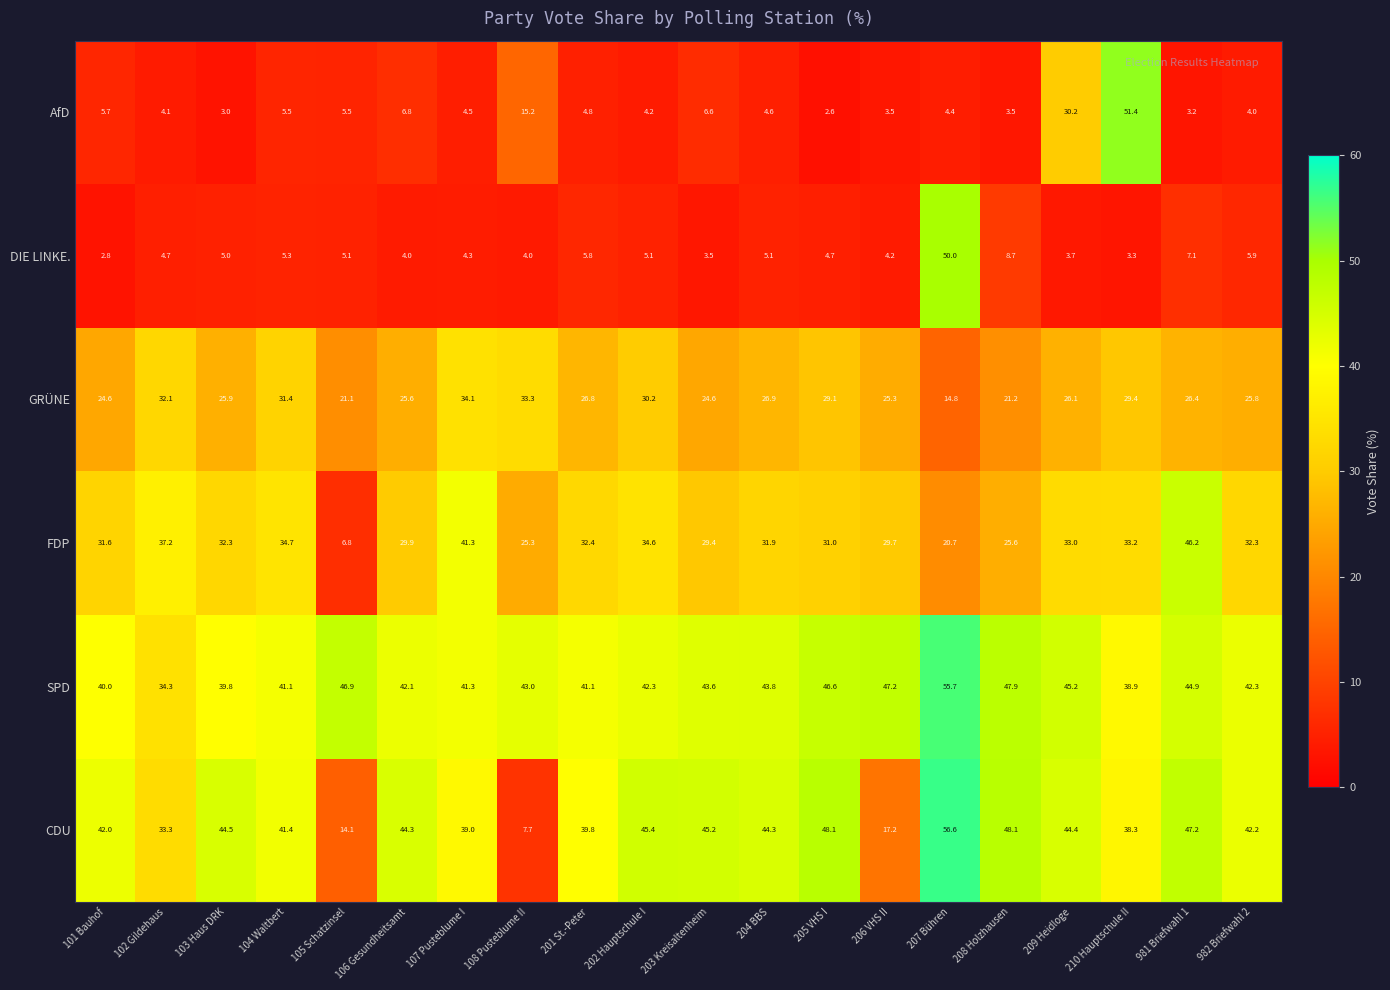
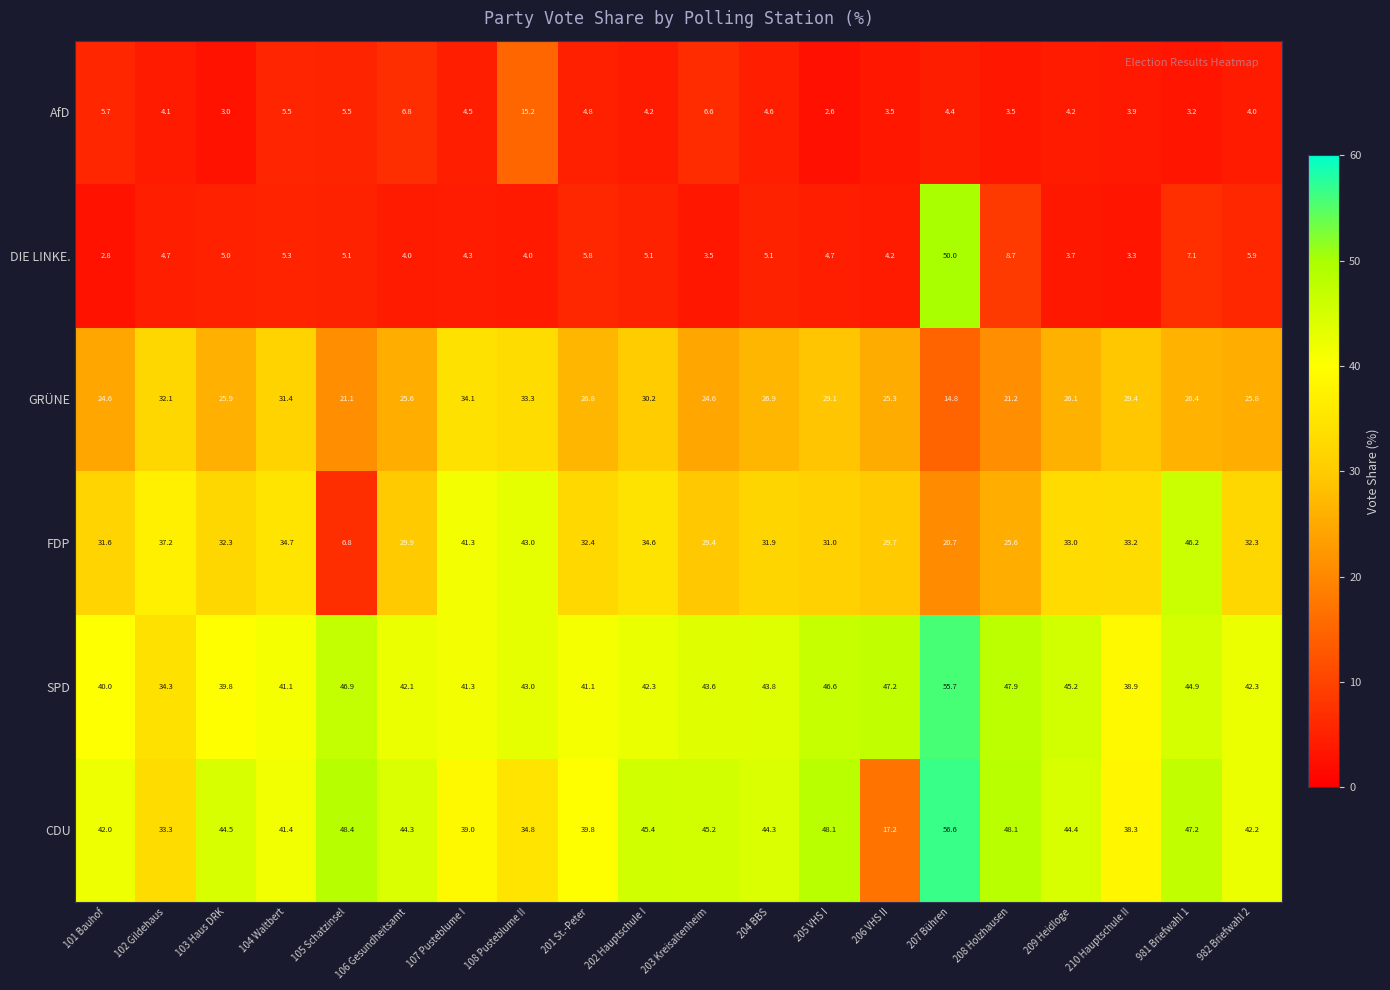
AfD, 209 Heidloge: 30.2 -> 4.2
AfD, 210 Hauptschule II: 51.4 -> 3.9
FDP, 108 Pusteblume II: 25.3 -> 43.0
CDU, 105 Schatzinsel: 14.1 -> 48.4
CDU, 108 Pusteblume II: 7.7 -> 34.8
